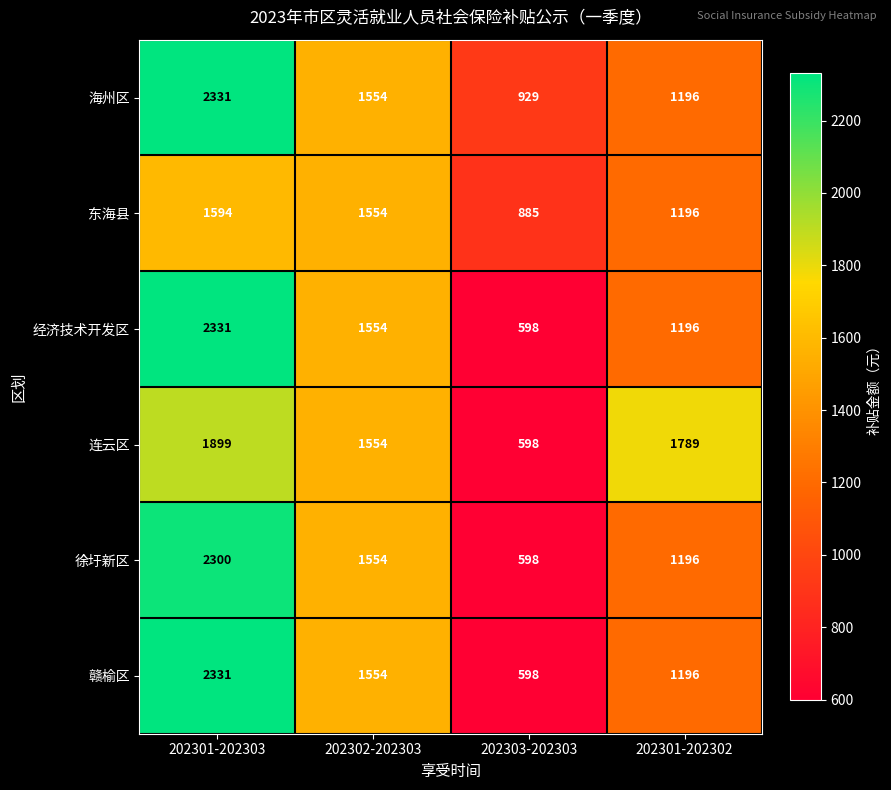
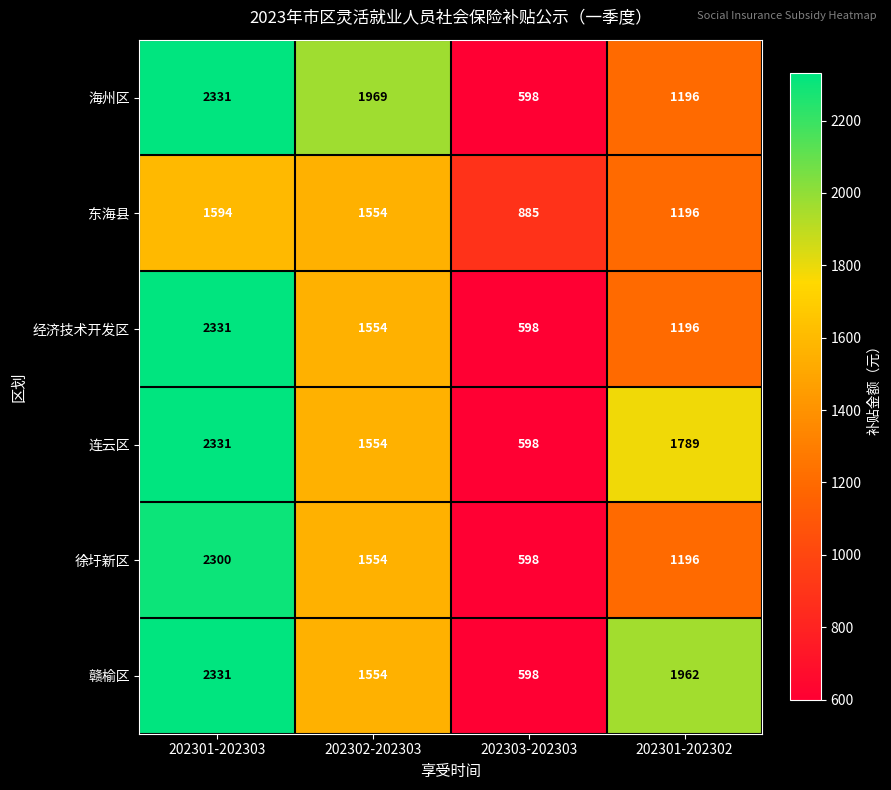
海州区, 202302-202303: 1554 -> 1969
海州区, 202303-202303: 929 -> 598
连云区, 202301-202303: 1899 -> 2331
赣榆区, 202301-202302: 1196 -> 1962
